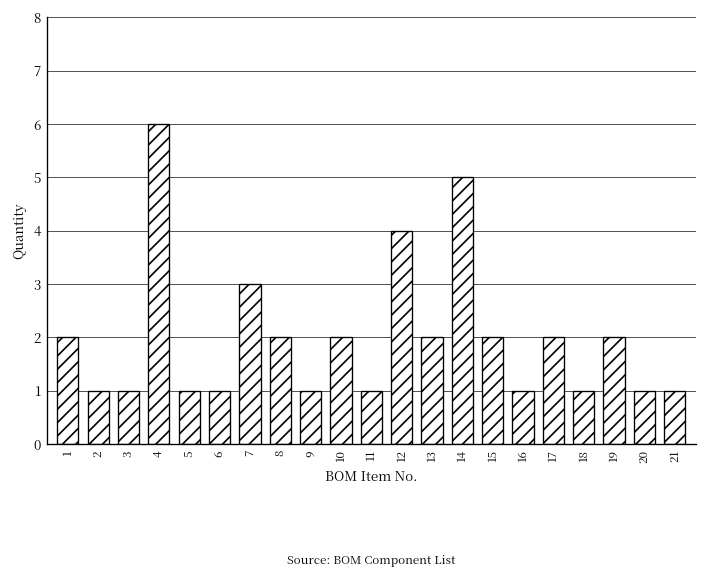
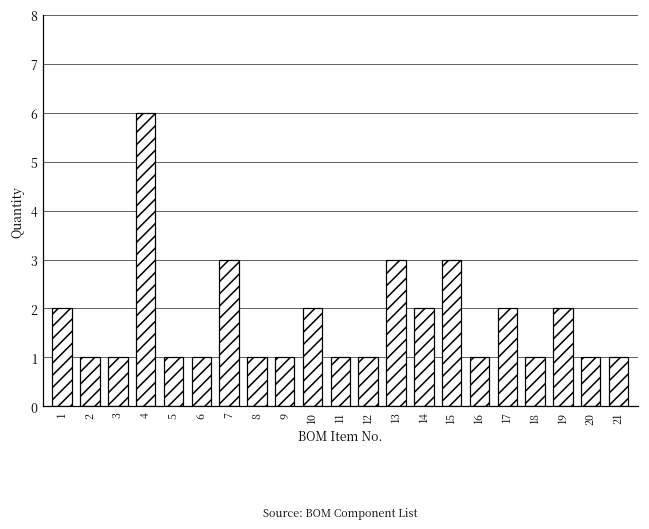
8: 2 -> 1
12: 4 -> 1
13: 2 -> 3
14: 5 -> 2
15: 2 -> 3
